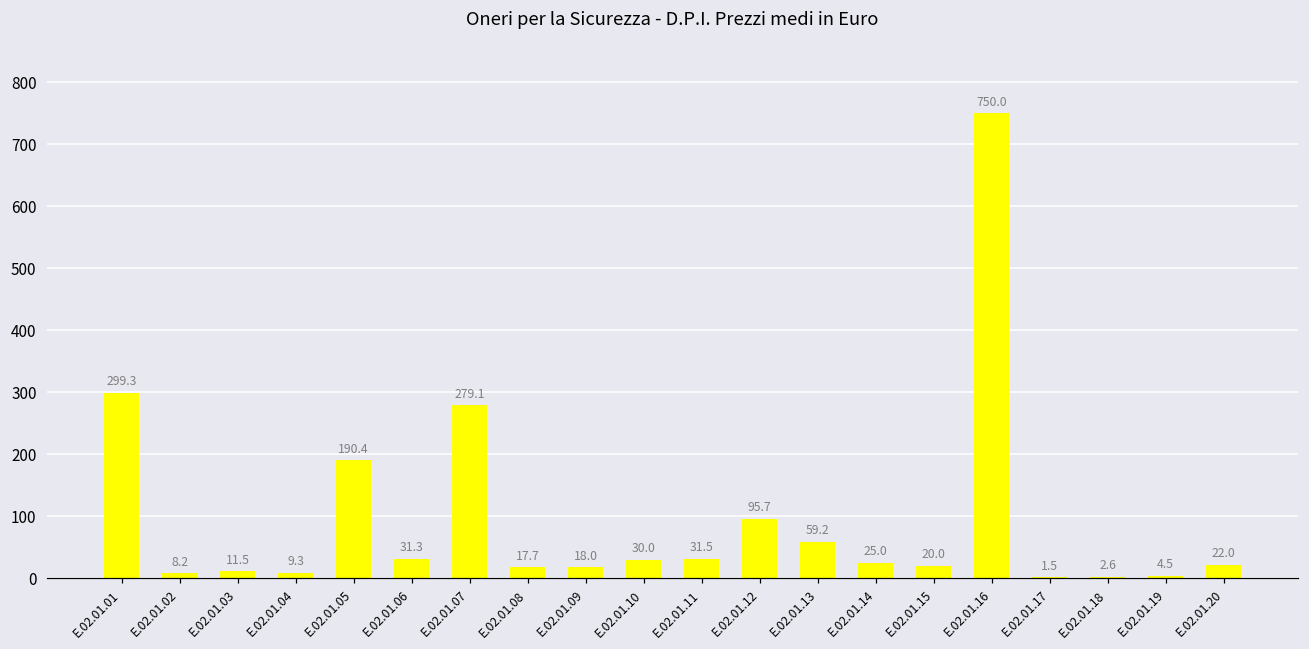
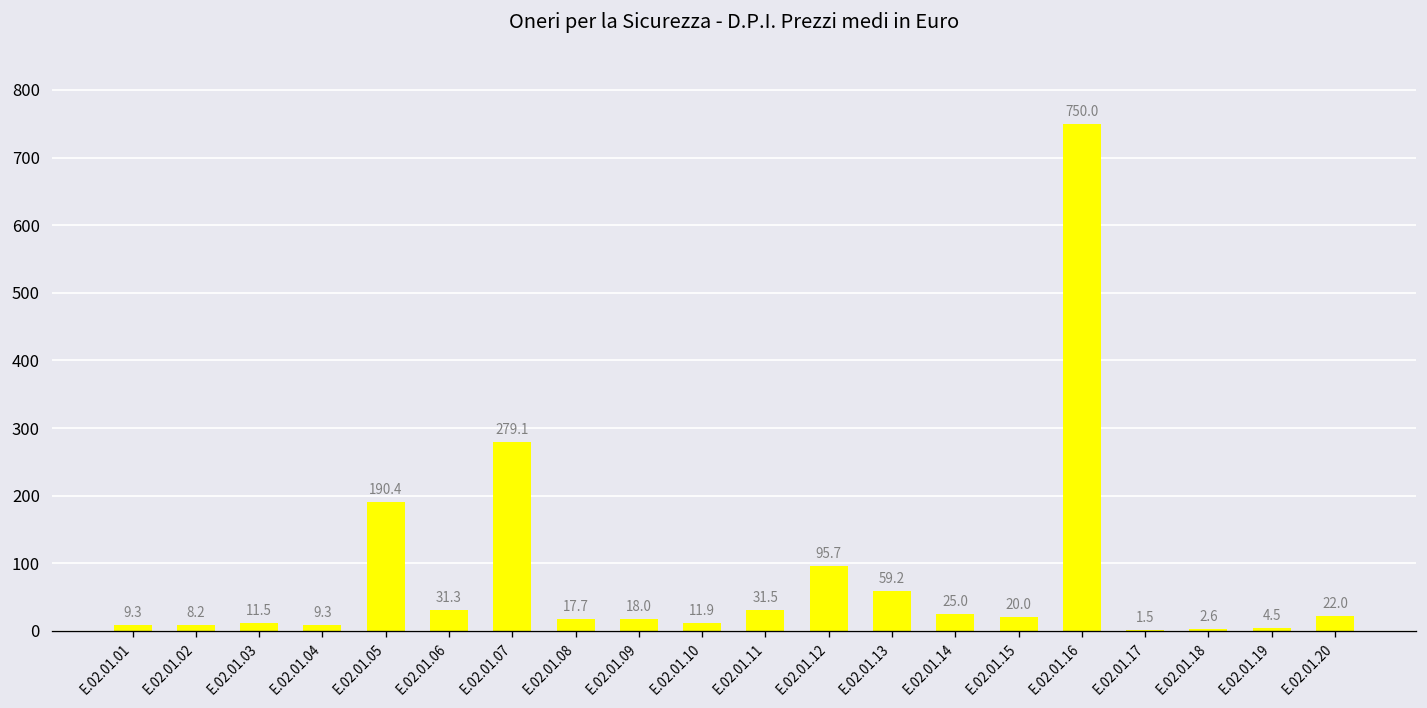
E.02.01.01: 299.3 -> 9.3
E.02.01.10: 30.0 -> 11.9
